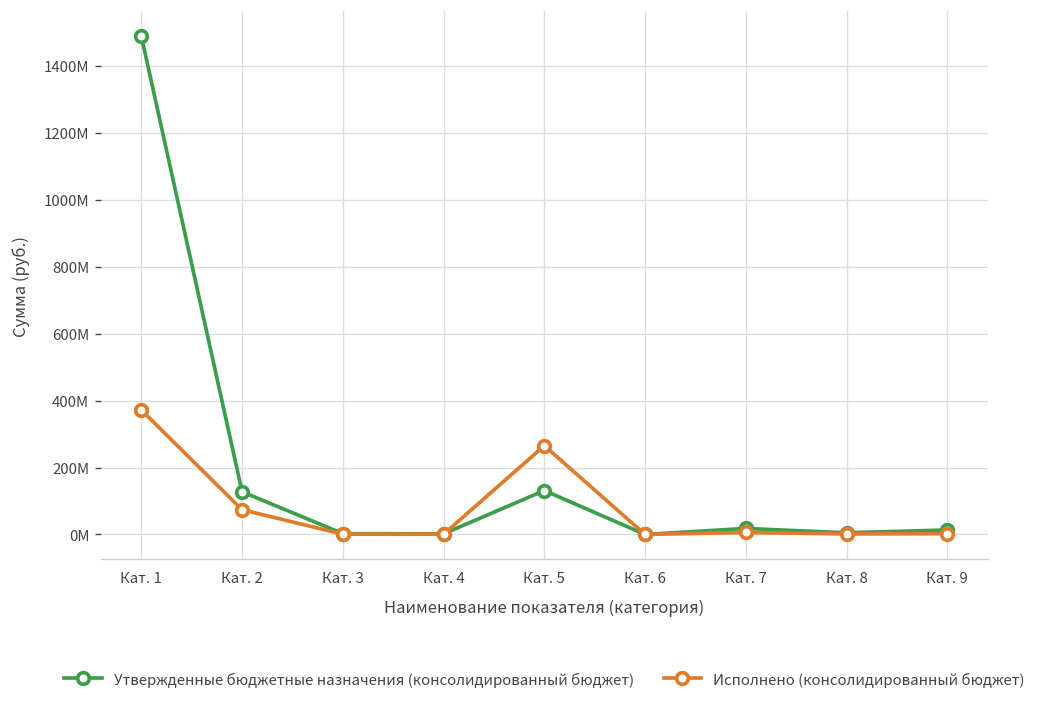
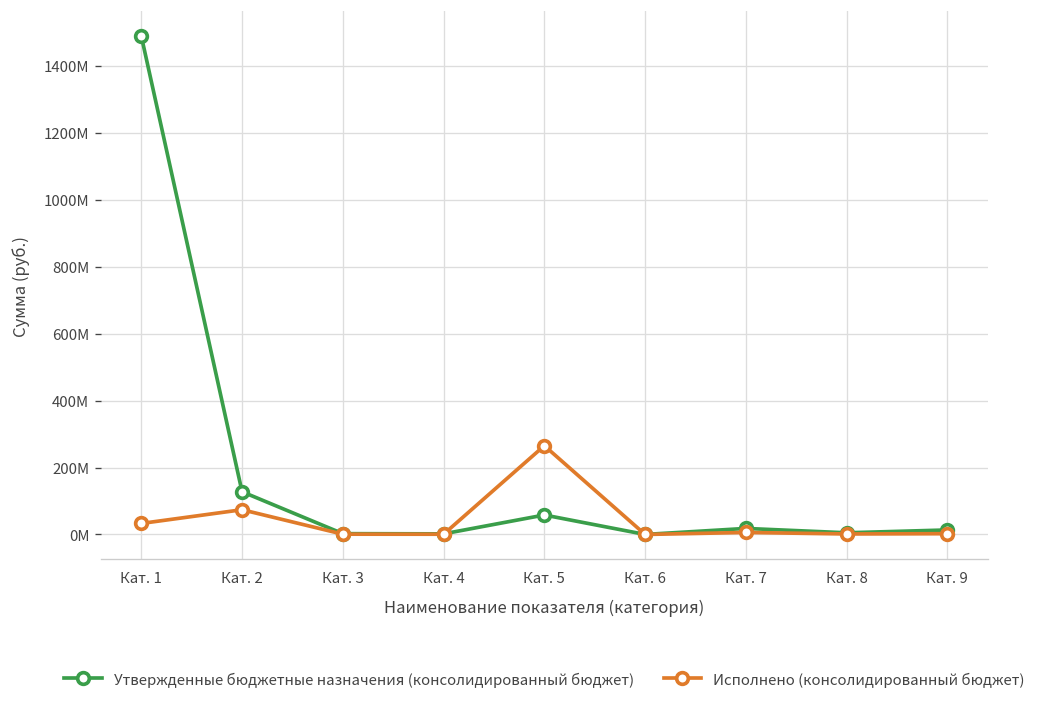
Исполнено (консолидированный бюджет), Кат. 1: 370000000 -> 30000000
Утвержденные бюджетные назначения (консолидированный бюджет), Кат. 5: 130000000 -> 60000000
